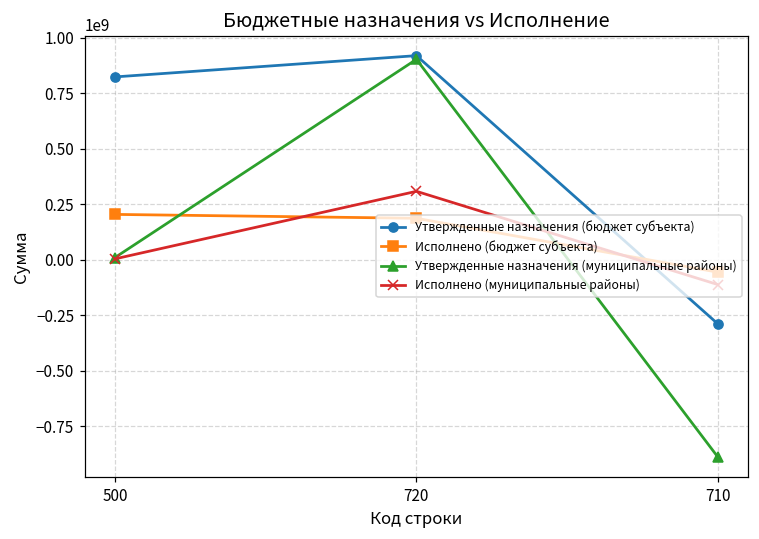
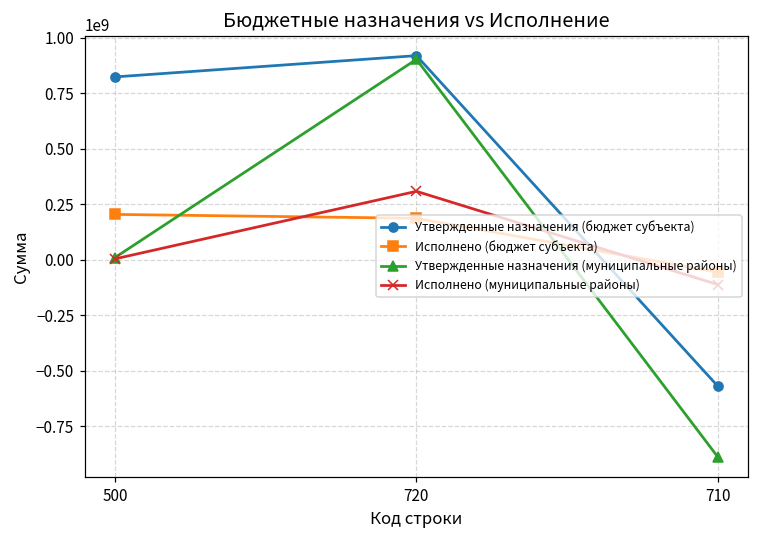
Утвержденные назначения (бюджет субъекта), 710: -290000000 -> -570000000
